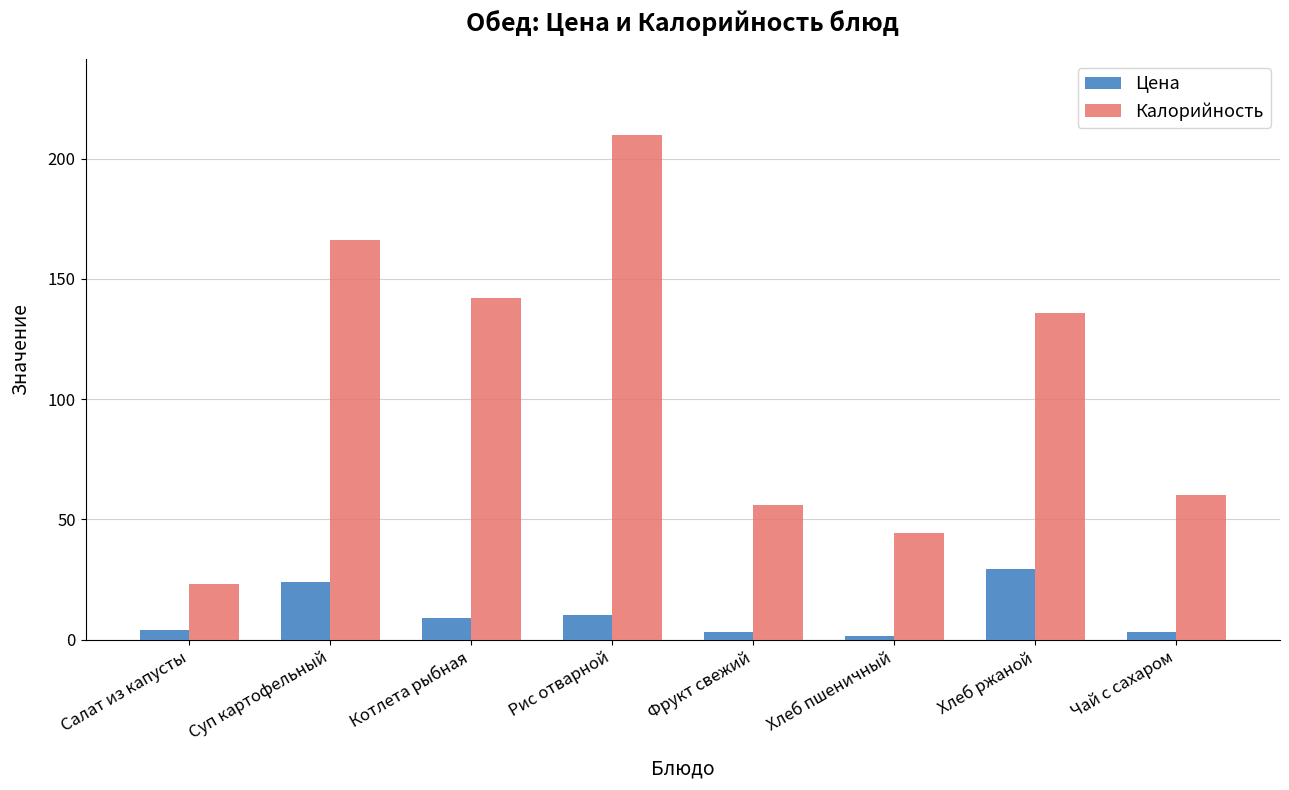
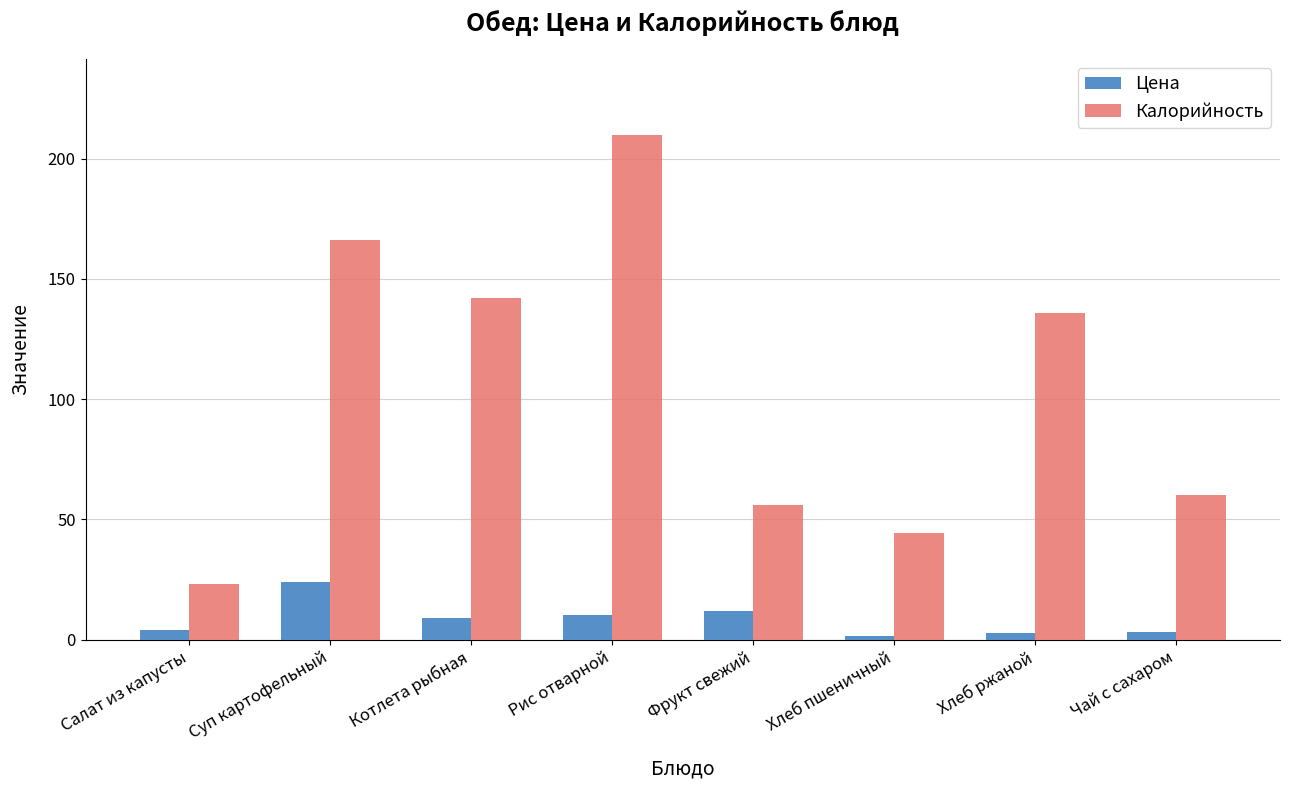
Цена, Фрукт свежий: 3 -> 12
Цена, Хлеб ржаной: 30 -> 3
